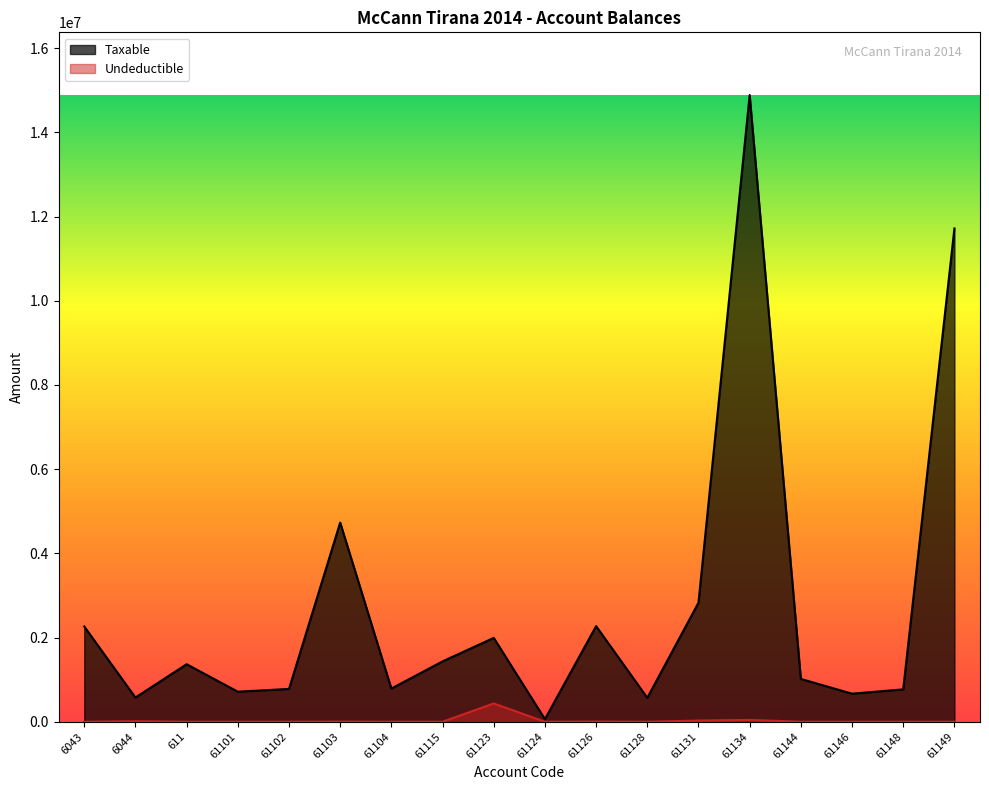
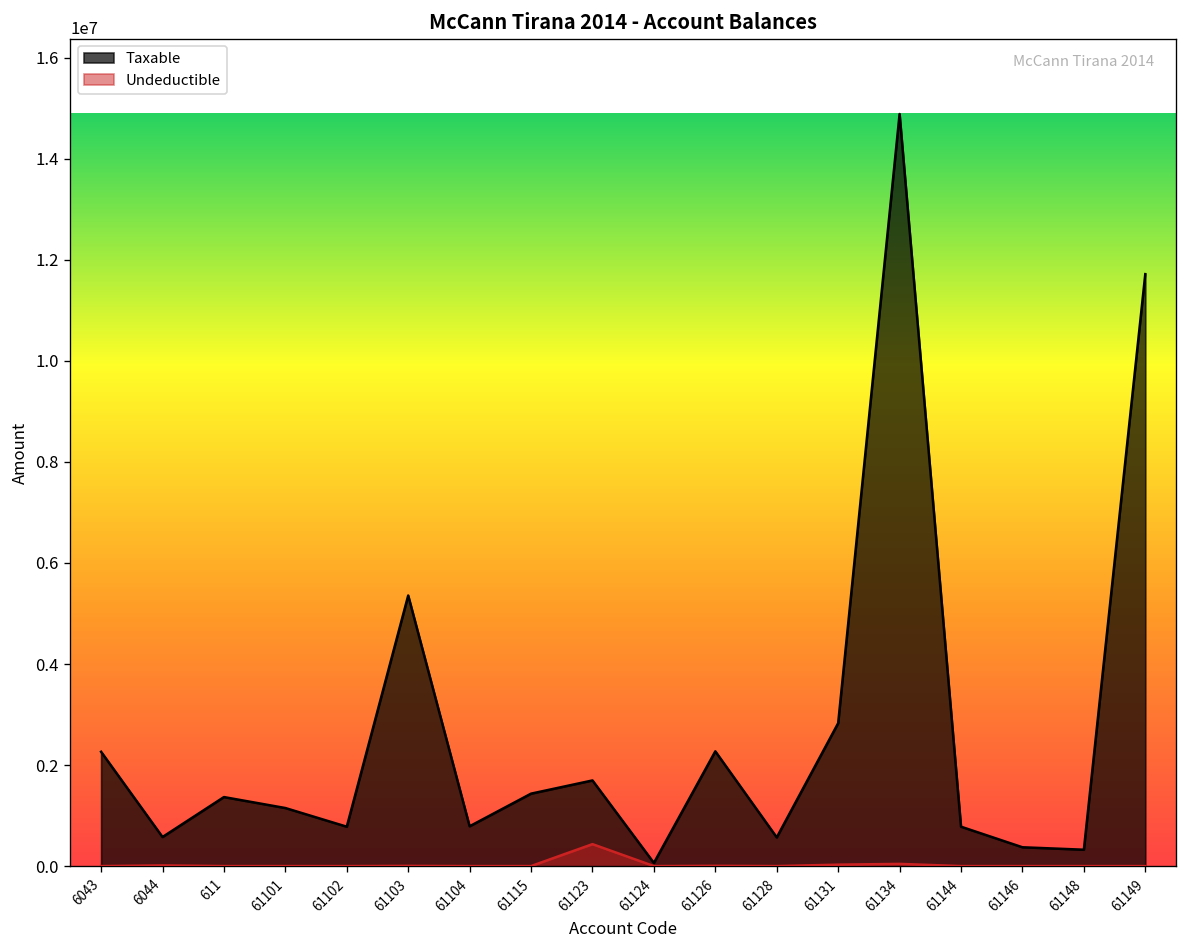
Taxable, 61101: 700000 -> 1100000
Taxable, 61103: 4700000 -> 5400000
Taxable, 61123: 2000000 -> 1700000
Taxable, 61144: 1000000 -> 800000
Taxable, 61146: 700000 -> 400000
Taxable, 61148: 800000 -> 300000
